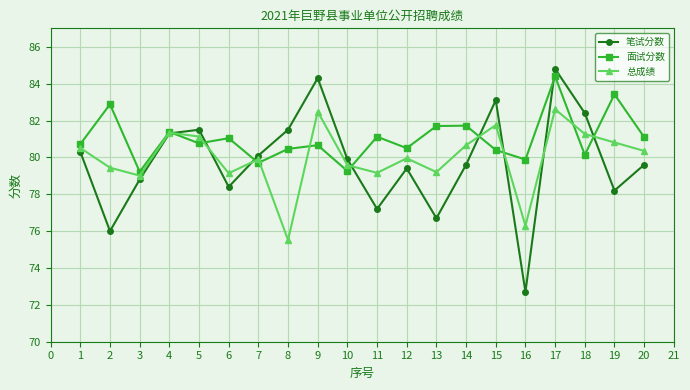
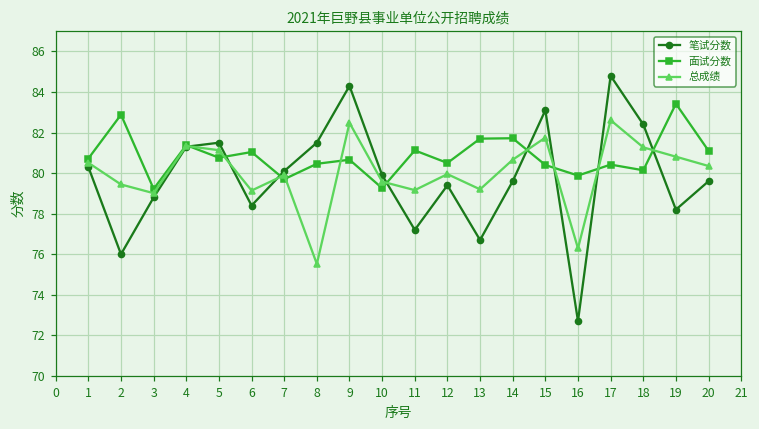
面试分数, 17: 84.4 -> 80.4
